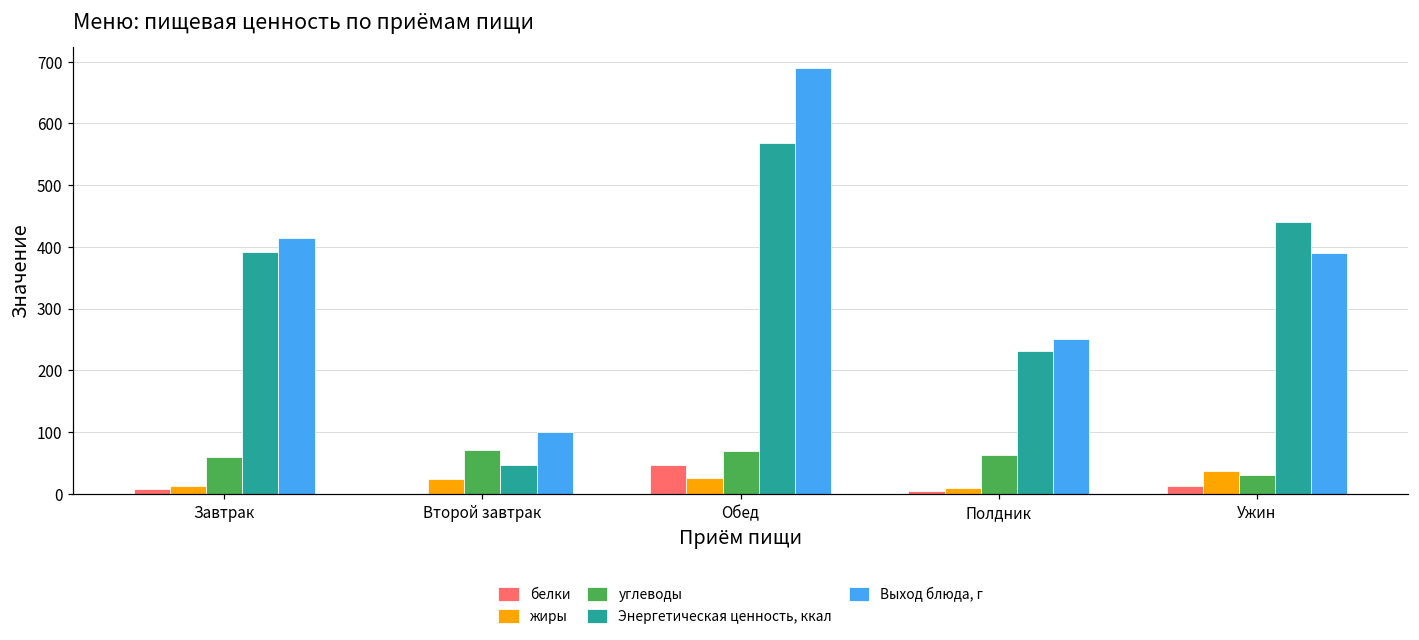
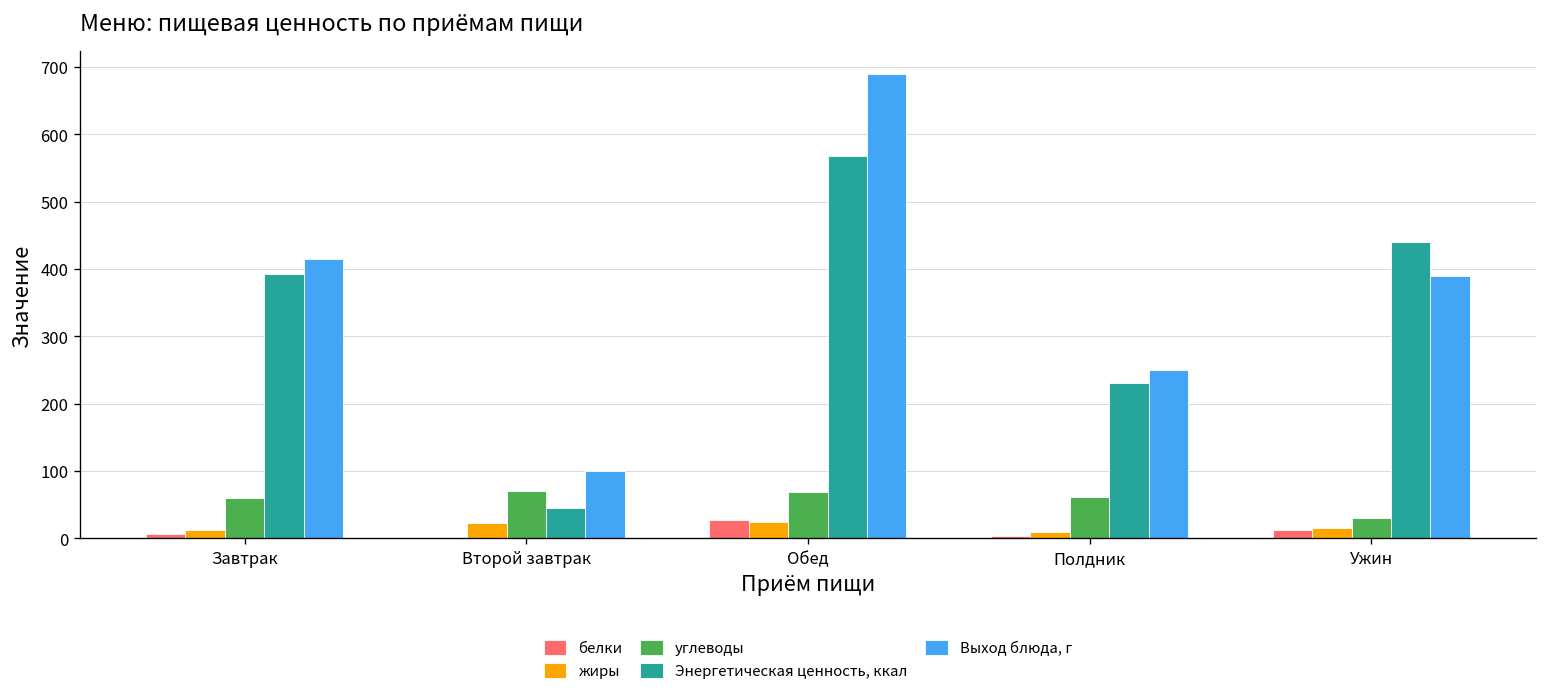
белки, Обед: 50 -> 30
жиры, Ужин: 40 -> 20
